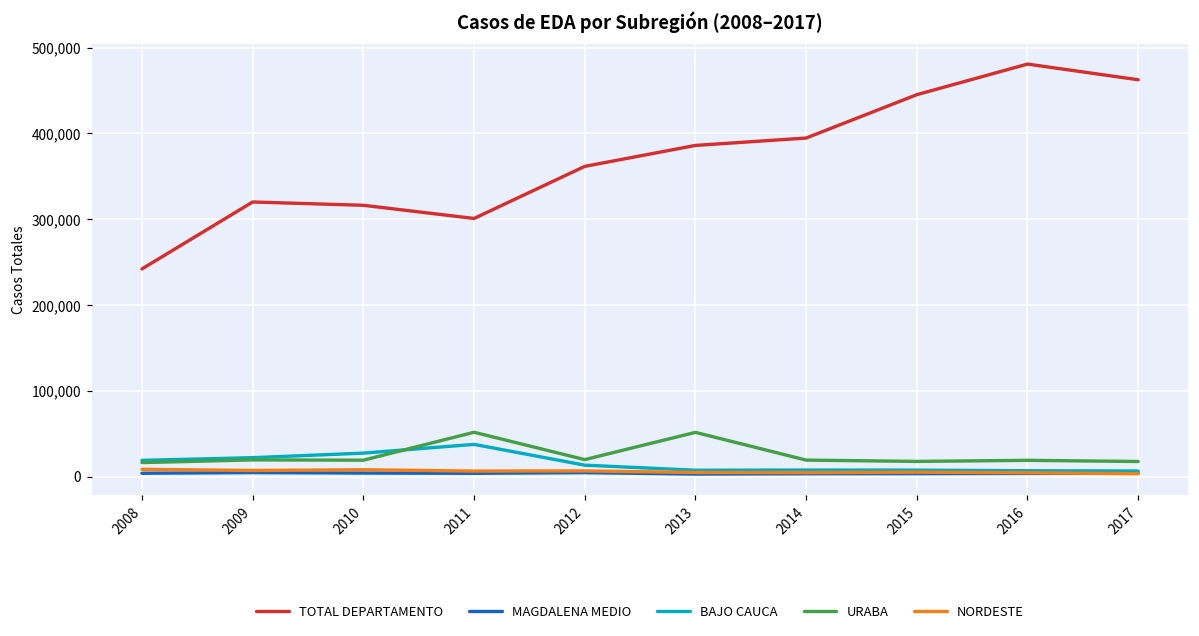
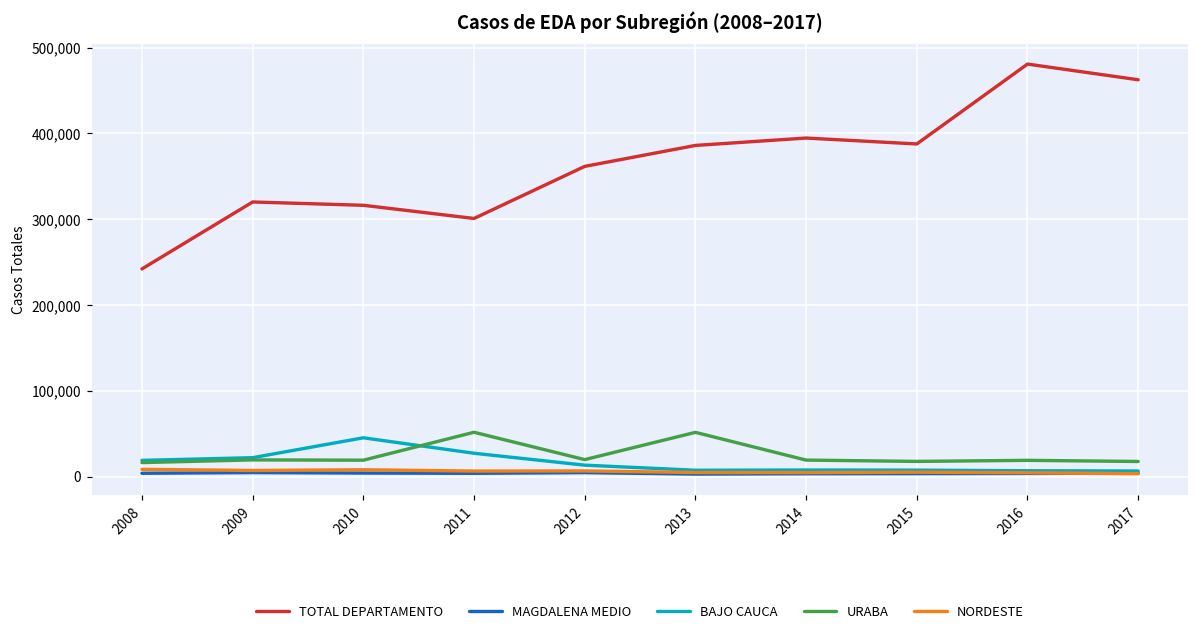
BAJO CAUCA, 2010: 30,000 -> 50,000
BAJO CAUCA, 2011: 40,000 -> 30,000
TOTAL DEPARTAMENTO, 2015: 450,000 -> 390,000
